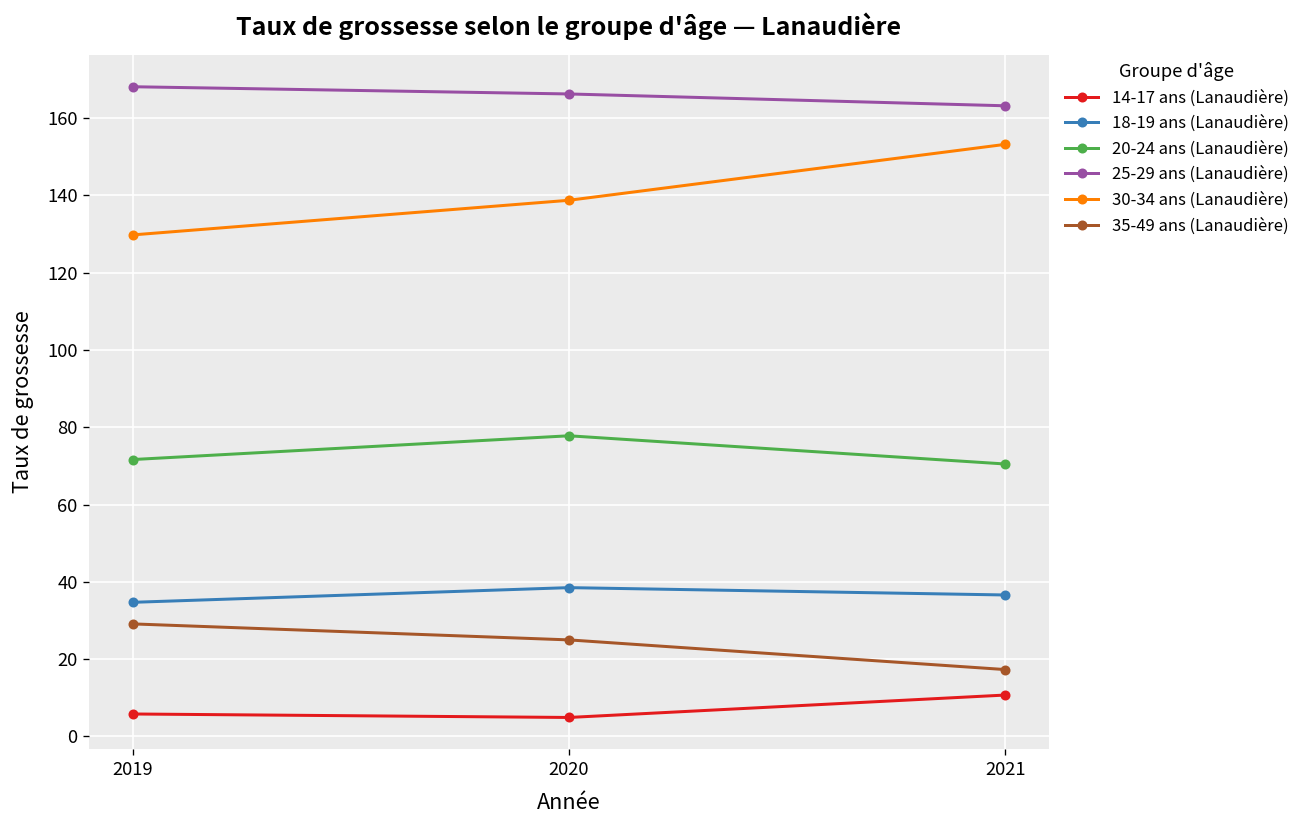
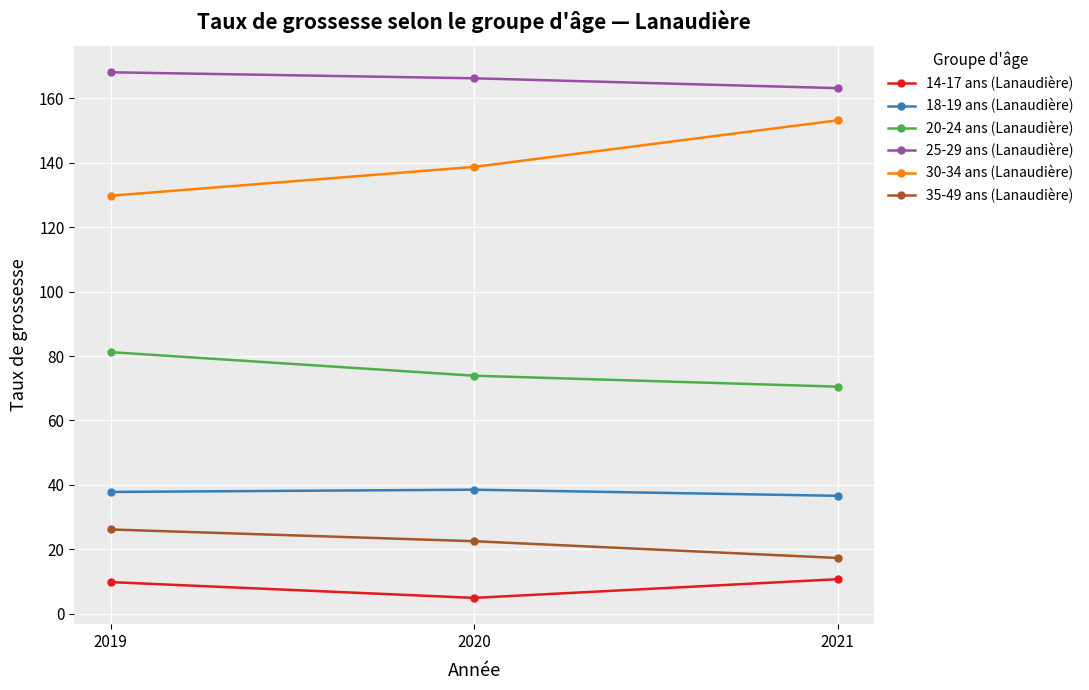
14-17 ans (Lanaudière), 2019: 6 -> 10
18-19 ans (Lanaudière), 2019: 35 -> 38
20-24 ans (Lanaudière), 2019: 72 -> 81
35-49 ans (Lanaudière), 2019: 29 -> 26
20-24 ans (Lanaudière), 2020: 78 -> 74
35-49 ans (Lanaudière), 2020: 25 -> 23
